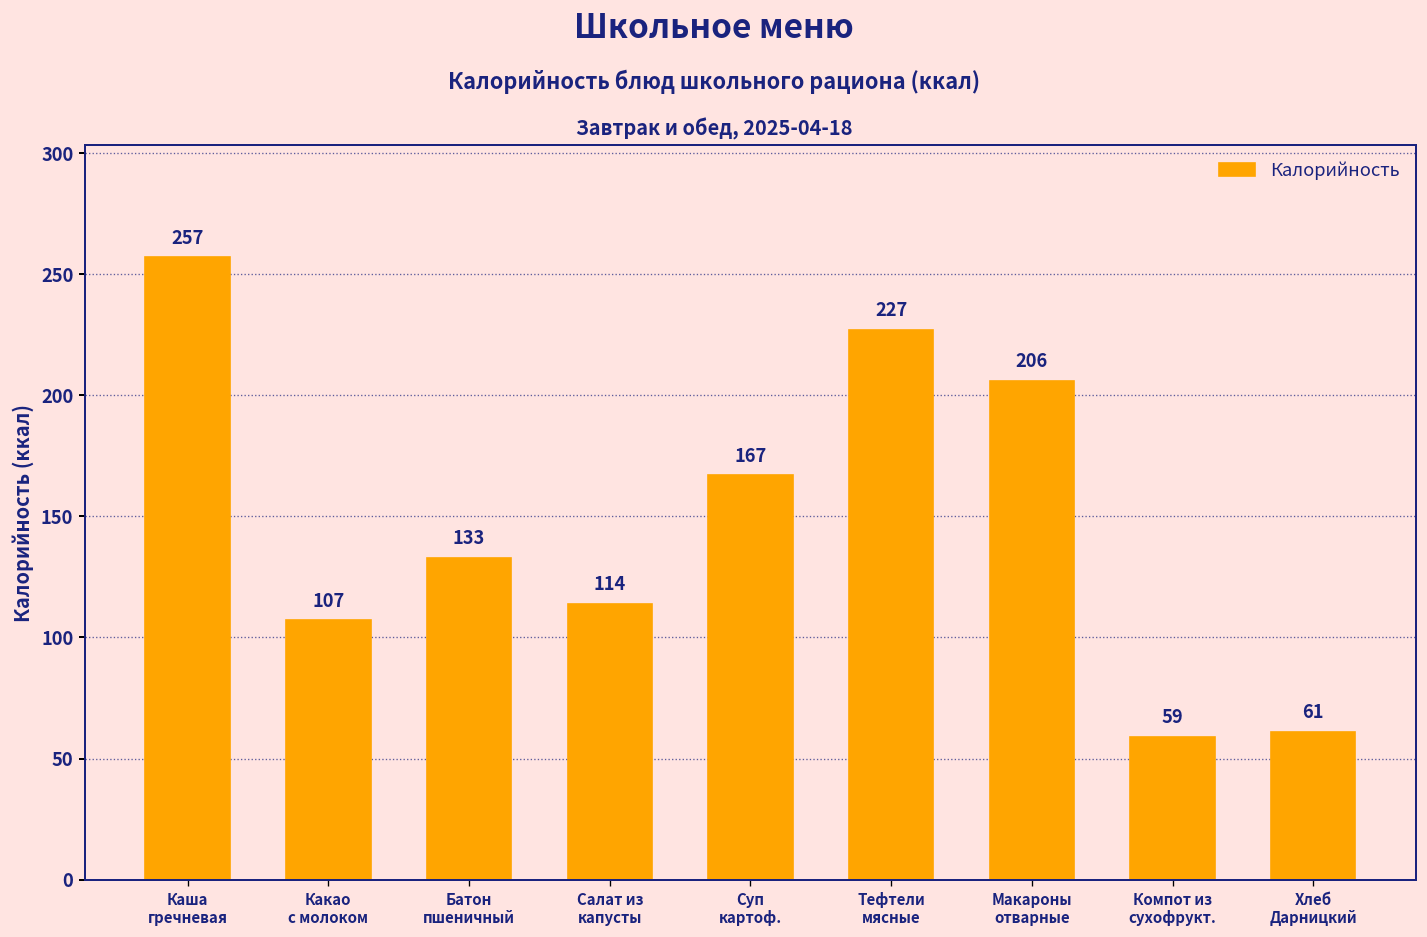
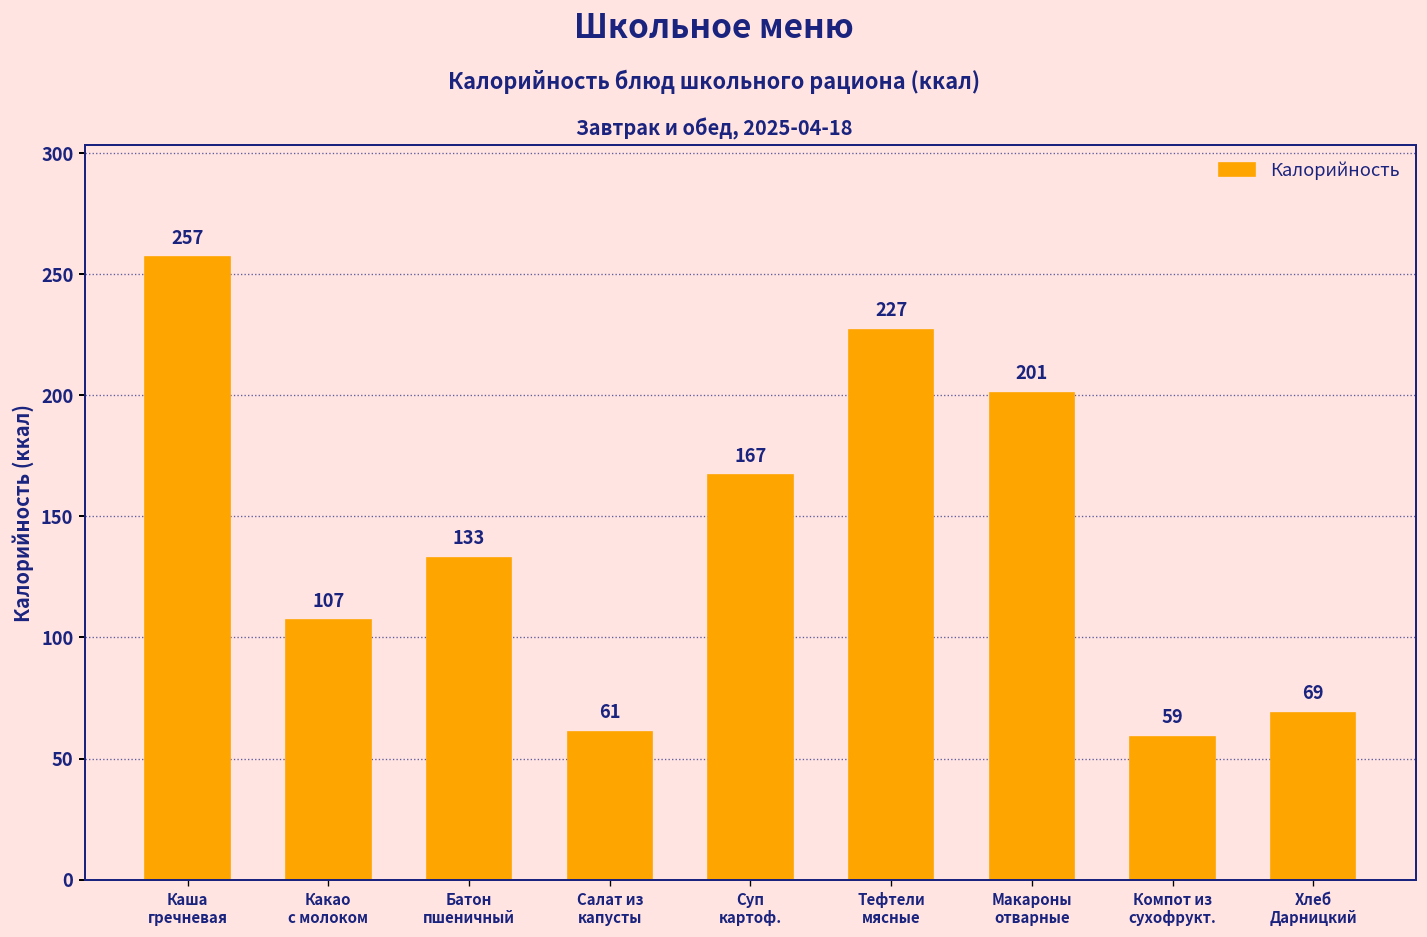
Салат из капусты: 114 -> 61
Макароны отварные: 206 -> 201
Хлеб Дарницкий: 61 -> 69
